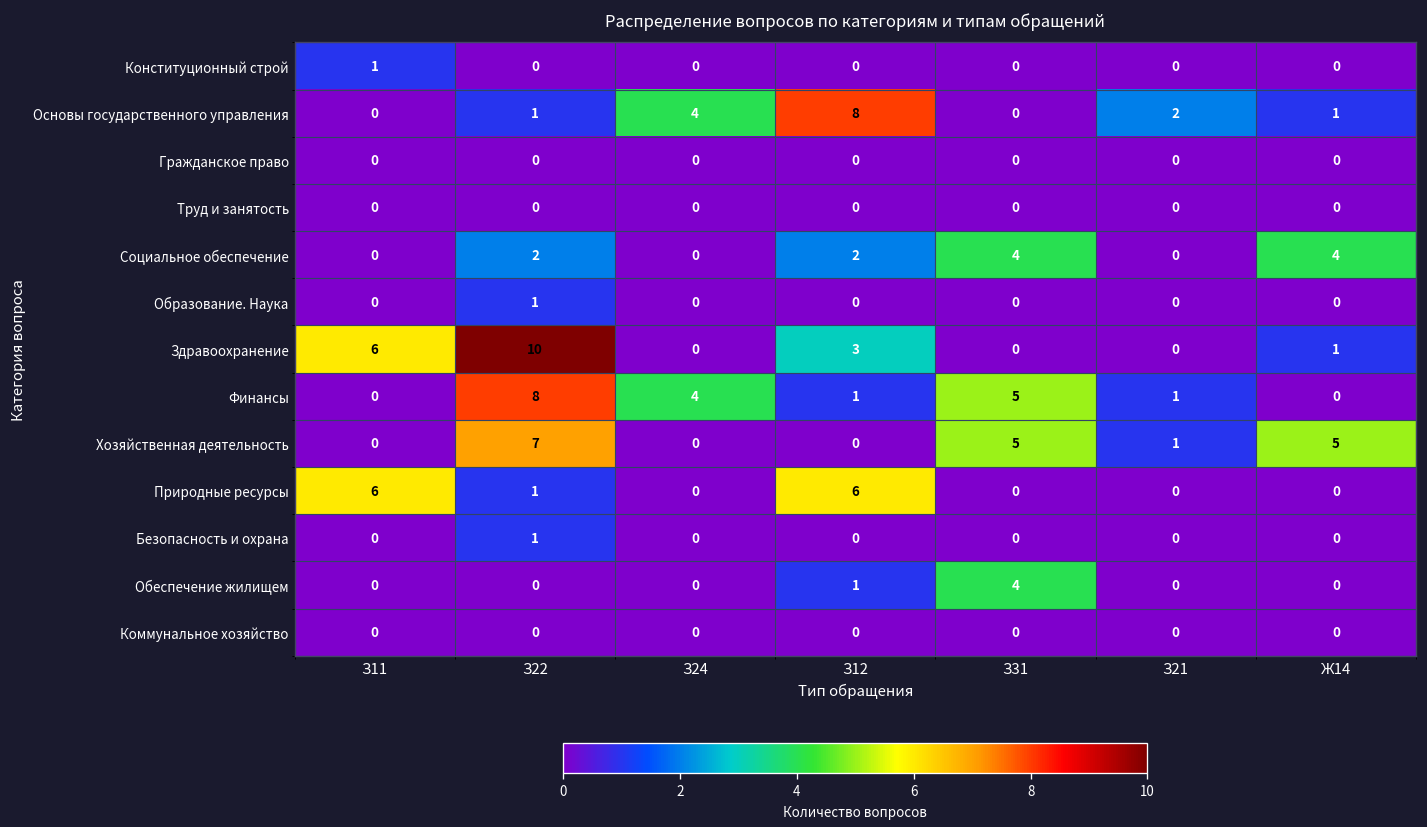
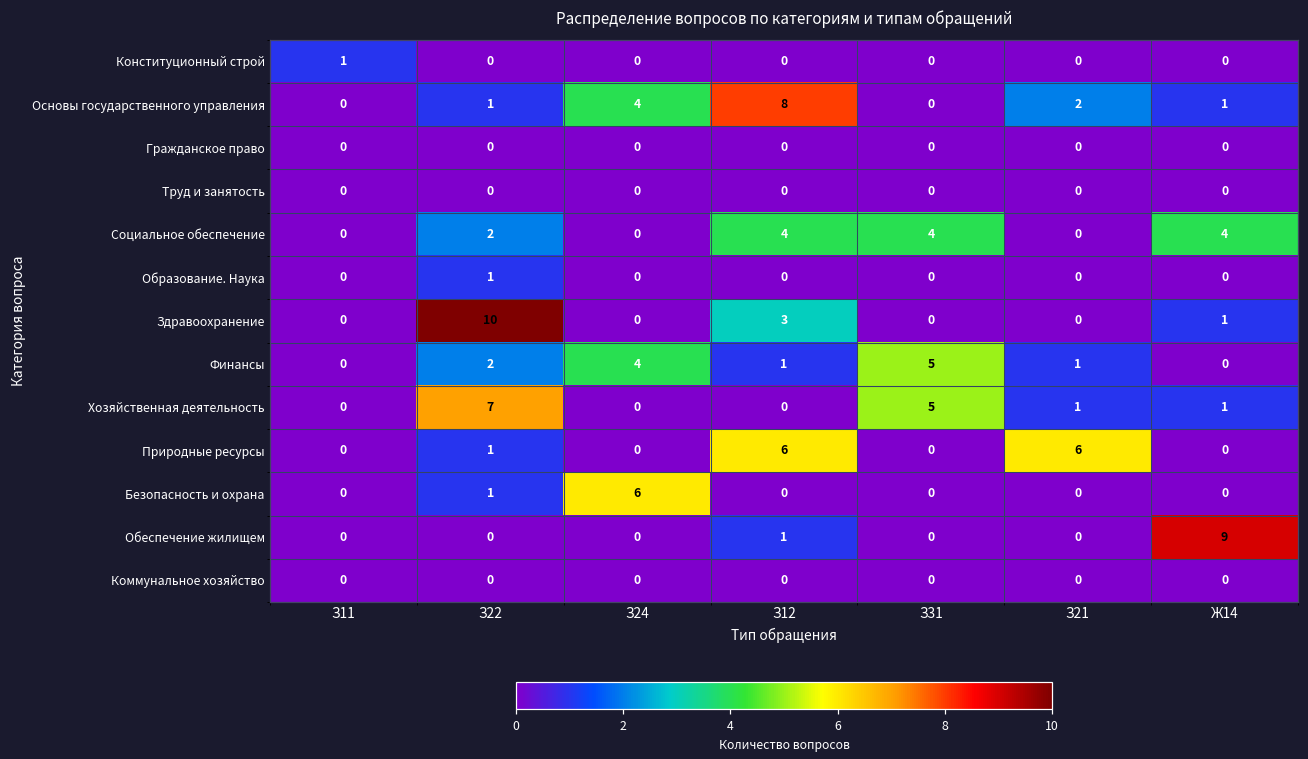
Социальное обеспечение, З12: 2 -> 4
Здравоохранение, З11: 6 -> 0
Финансы, З22: 8 -> 2
Хозяйственная деятельность, Ж14: 5 -> 1
Природные ресурсы, З11: 6 -> 0
Природные ресурсы, З21: 0 -> 6
Безопасность и охрана, З24: 0 -> 6
Обеспечение жилищем, З31: 4 -> 0
Обеспечение жилищем, Ж14: 0 -> 9
